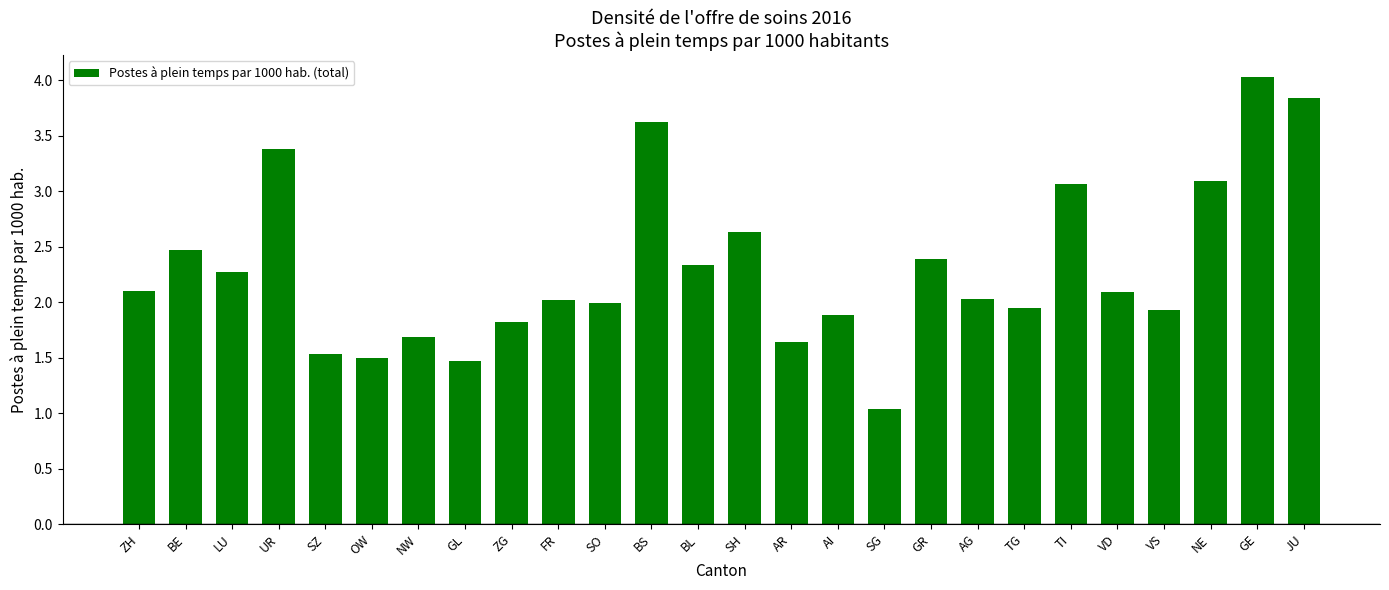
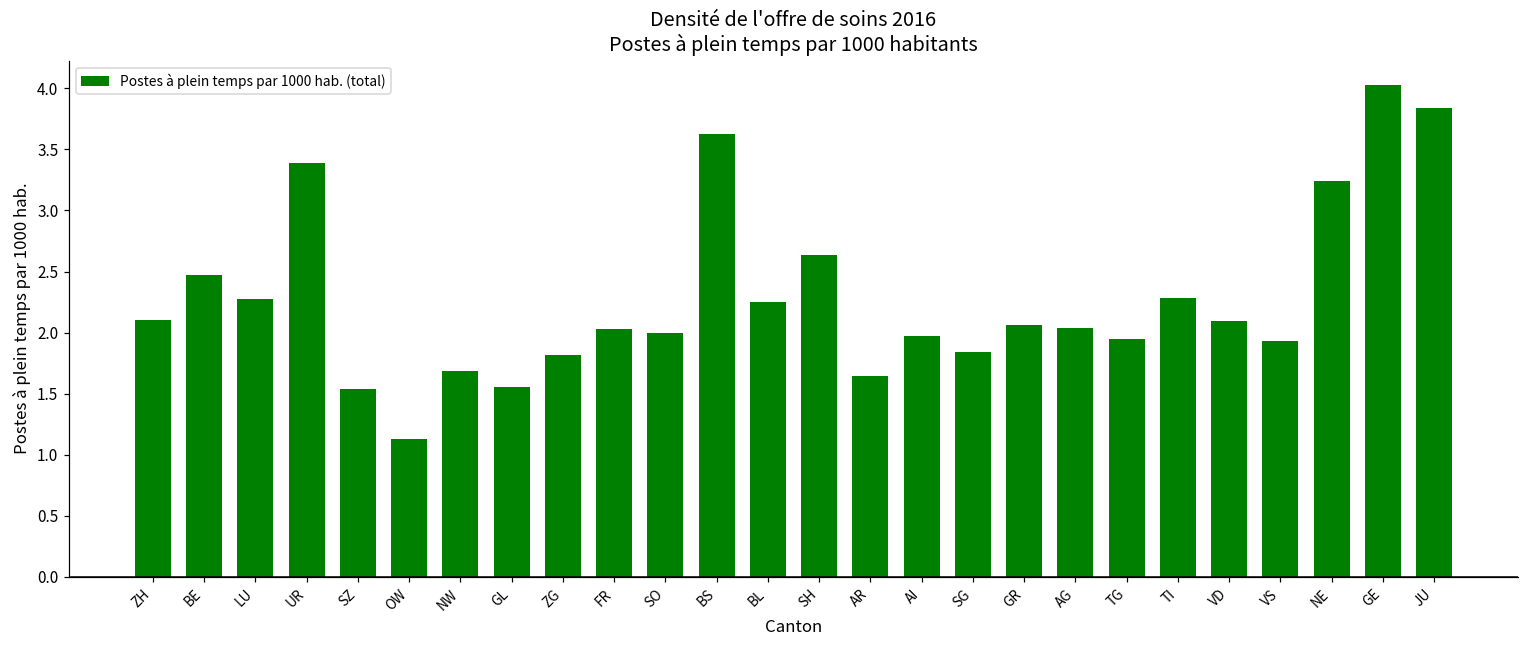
OW: 1.50 -> 1.13
GL: 1.47 -> 1.55
BL: 2.34 -> 2.25
AI: 1.88 -> 1.97
SG: 1.04 -> 1.84
GR: 2.39 -> 2.06
TI: 3.06 -> 2.29
NE: 3.10 -> 3.24
